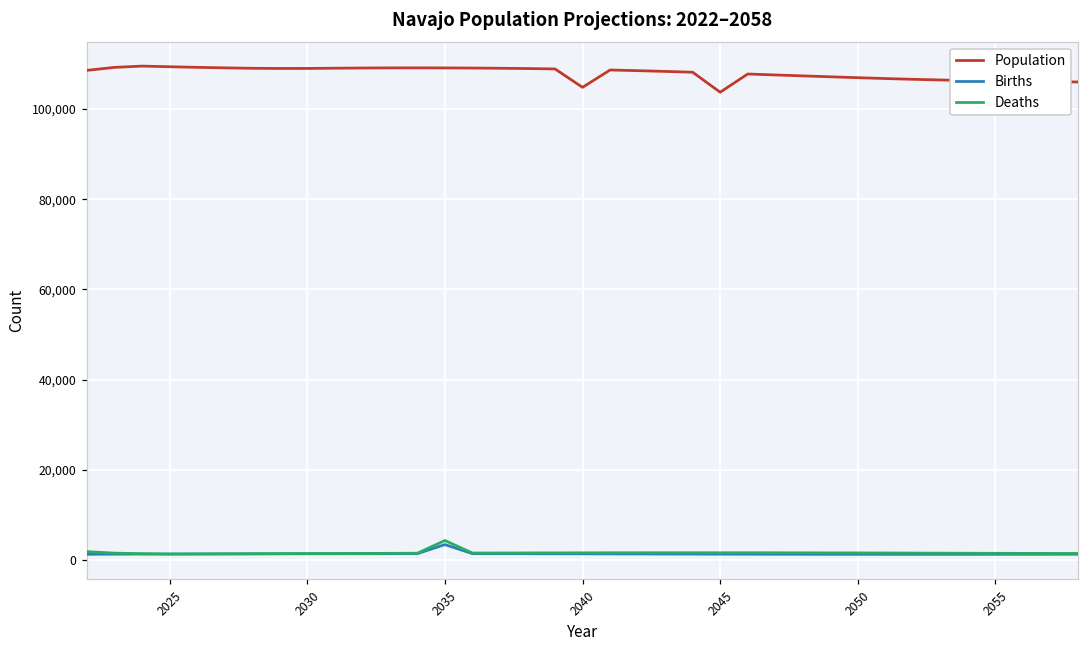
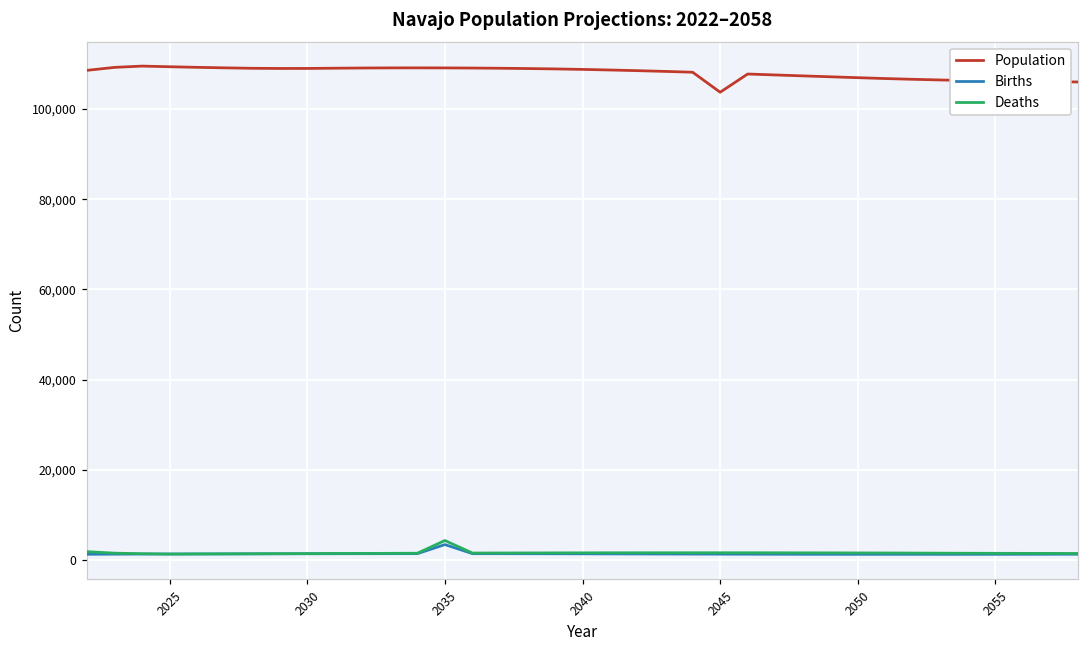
Population, 2040: 105,000 -> 109,000
